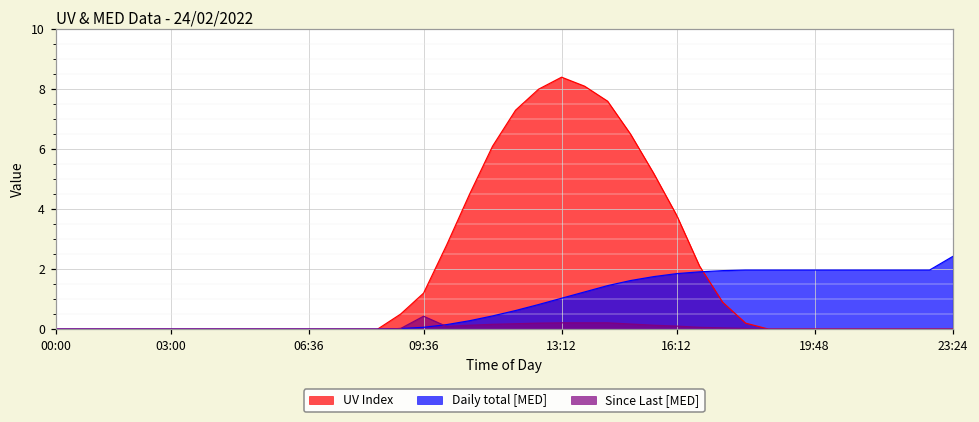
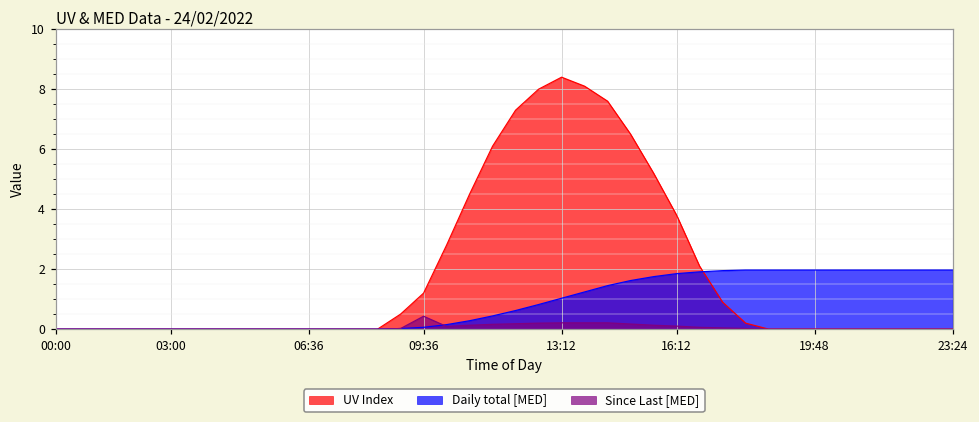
Daily total [MED], 23:24: 2.4 -> 2.0
